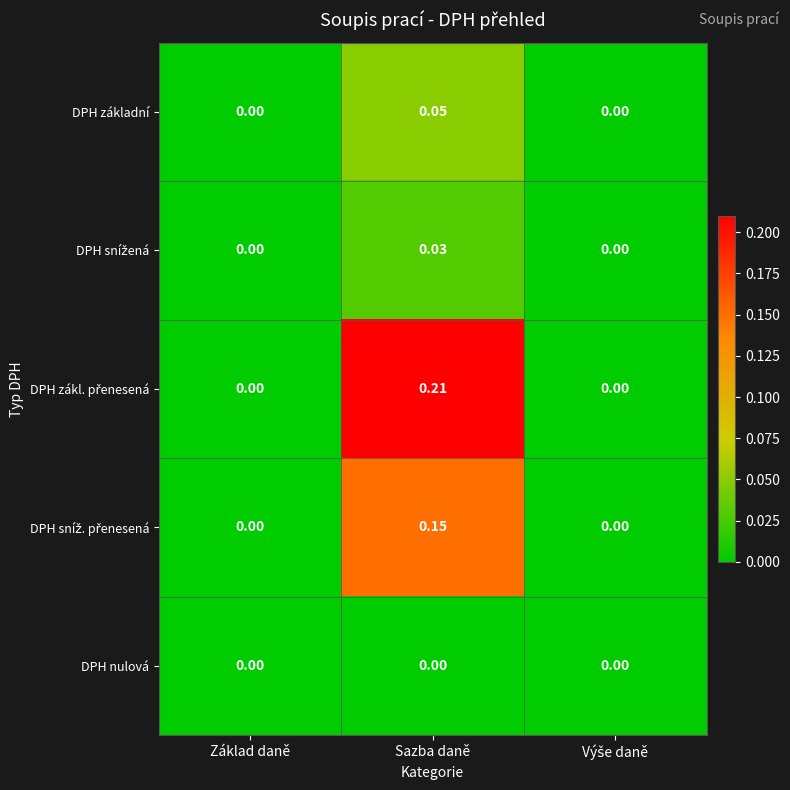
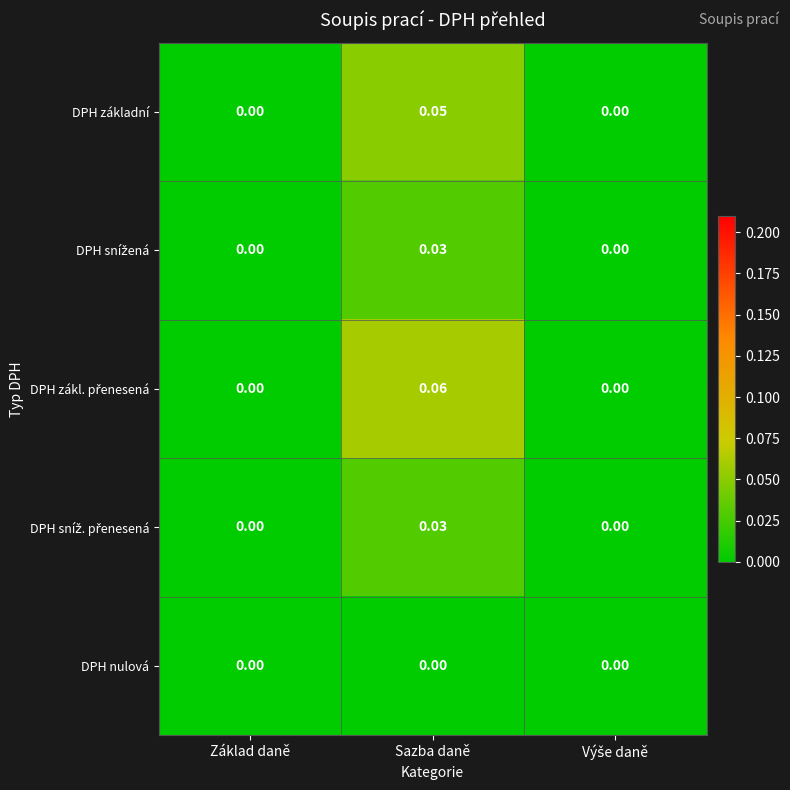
DPH zákl. přenesená, Sazba daně: 0.21 -> 0.06
DPH sníž. přenesená, Sazba daně: 0.15 -> 0.03
